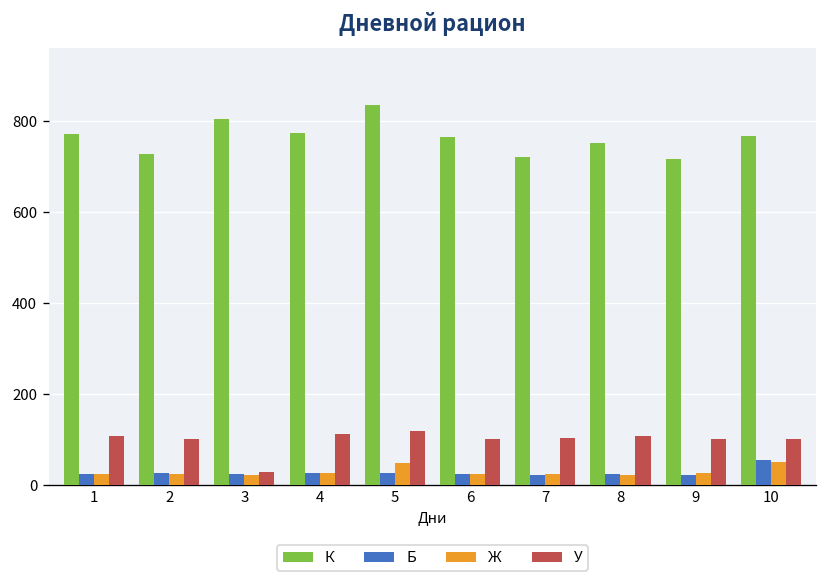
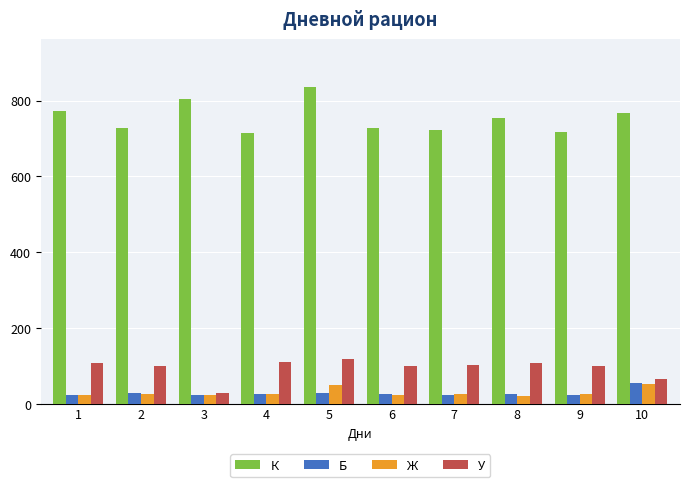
К, 4: 770 -> 710
К, 6: 770 -> 730
У, 10: 100 -> 70
